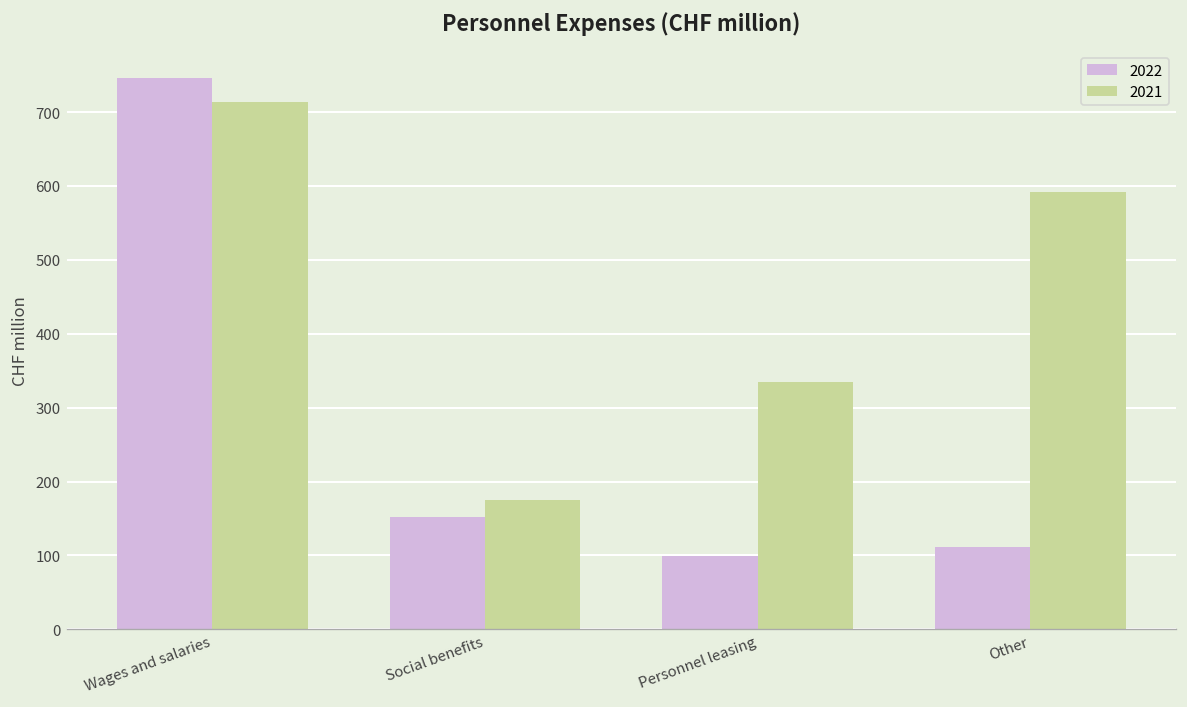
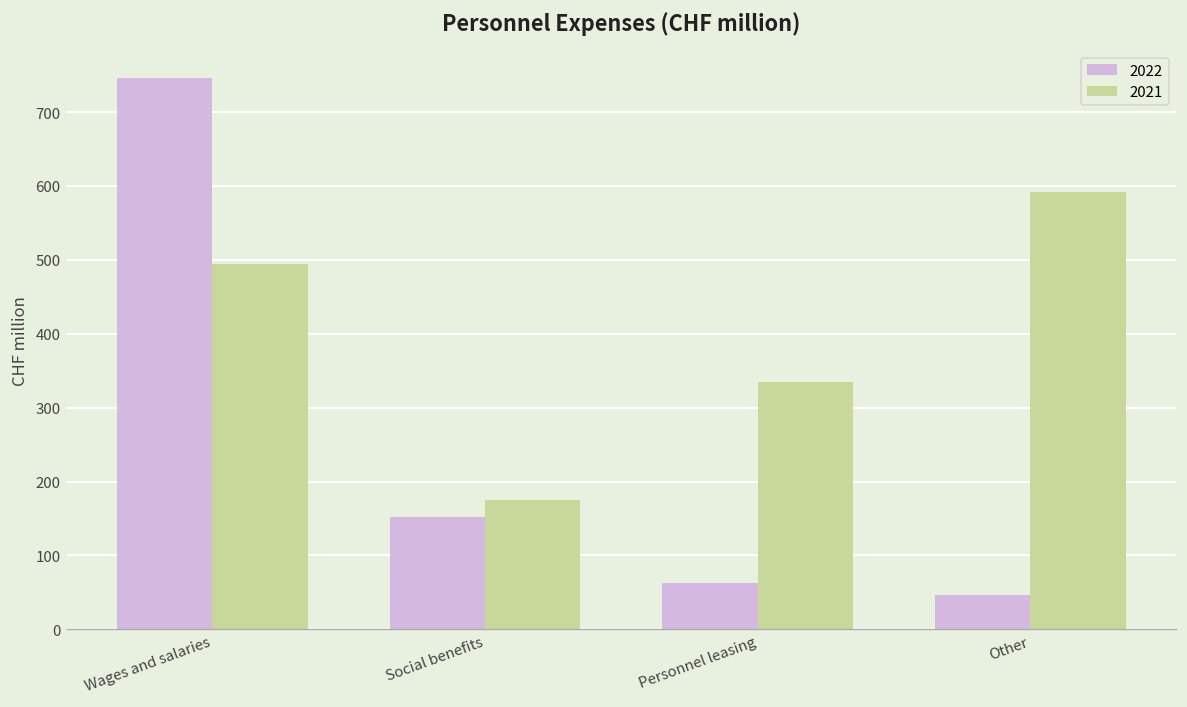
2021, Wages and salaries: 710 -> 490
2022, Personnel leasing: 100 -> 60
2022, Other: 110 -> 50
